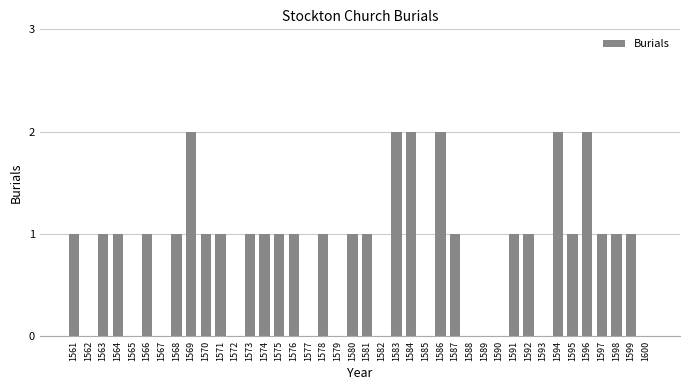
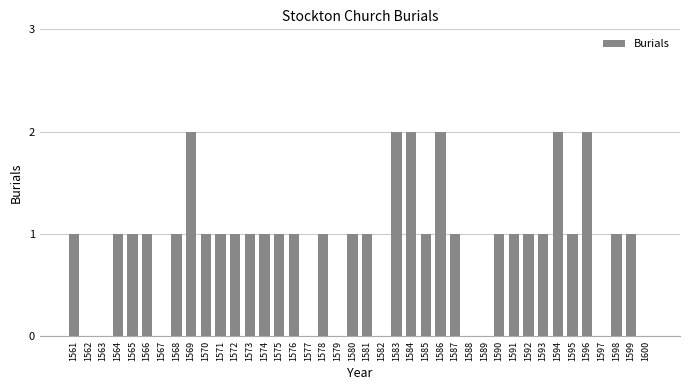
1563: 1 -> 0
1565: 0 -> 1
1572: 0 -> 1
1585: 0 -> 1
1590: 0 -> 1
1593: 0 -> 1
1597: 1 -> 0
